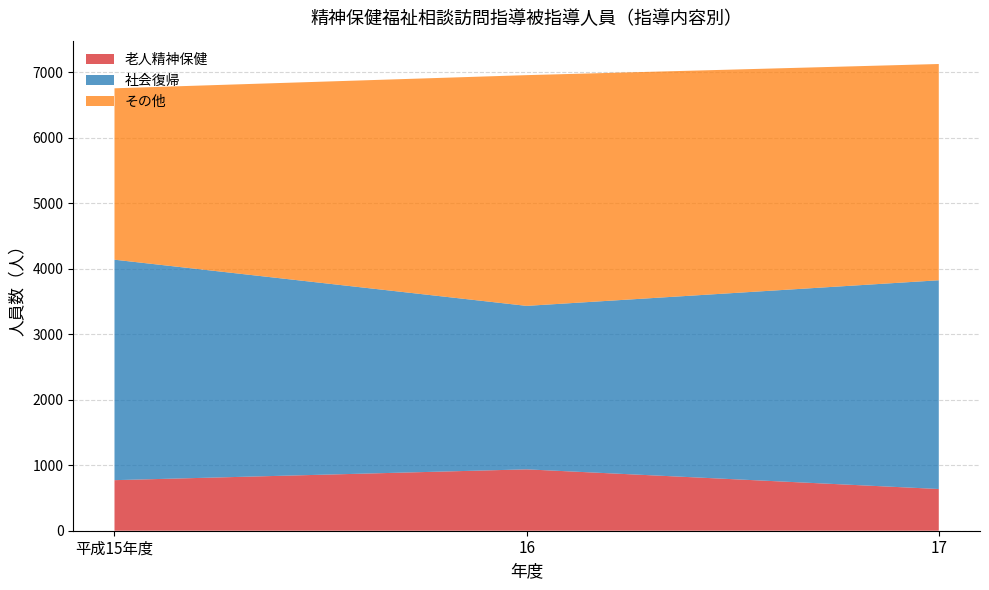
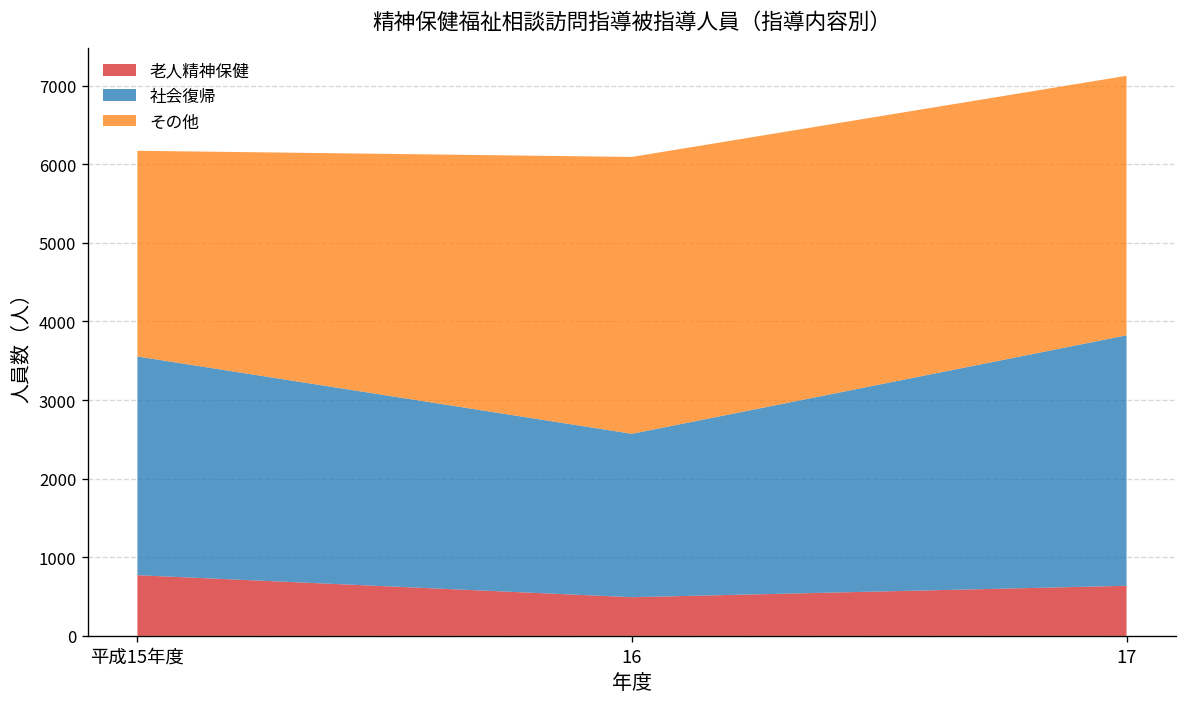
社会復帰, 平成15年度: 3400 -> 2800
老人精神保健, 16: 900 -> 500
社会復帰, 16: 2500 -> 2100
